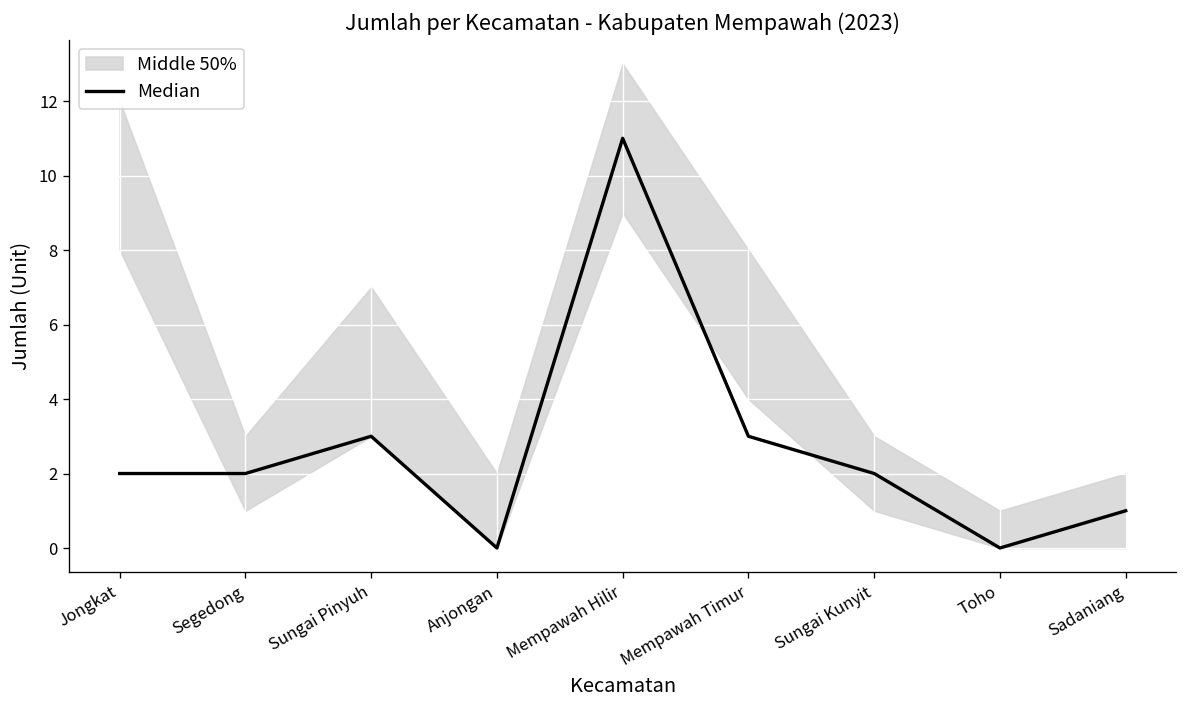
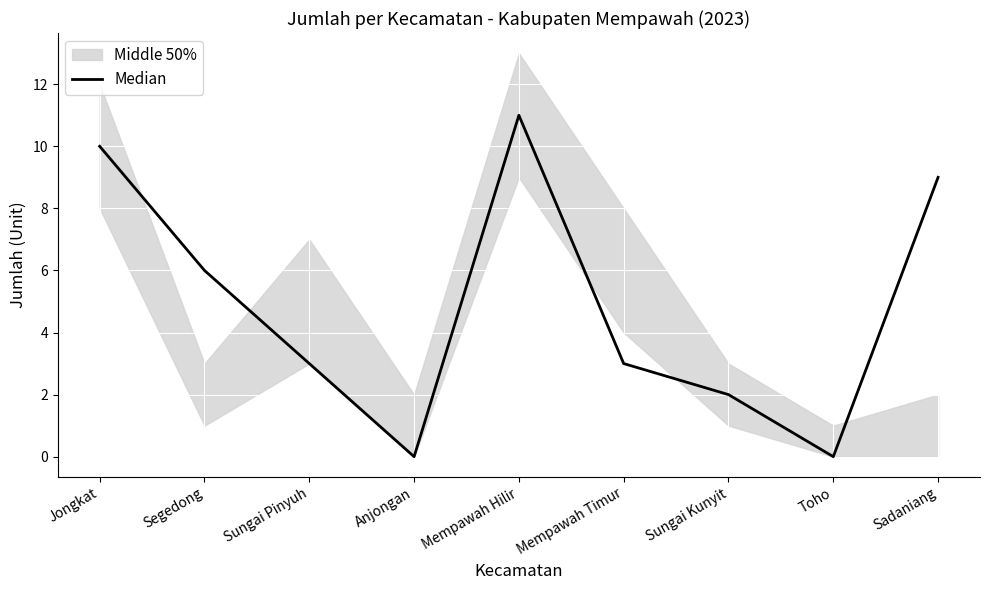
Median, Jongkat: 2 -> 10
Median, Segedong: 2 -> 6
Median, Sadaniang: 1 -> 9
